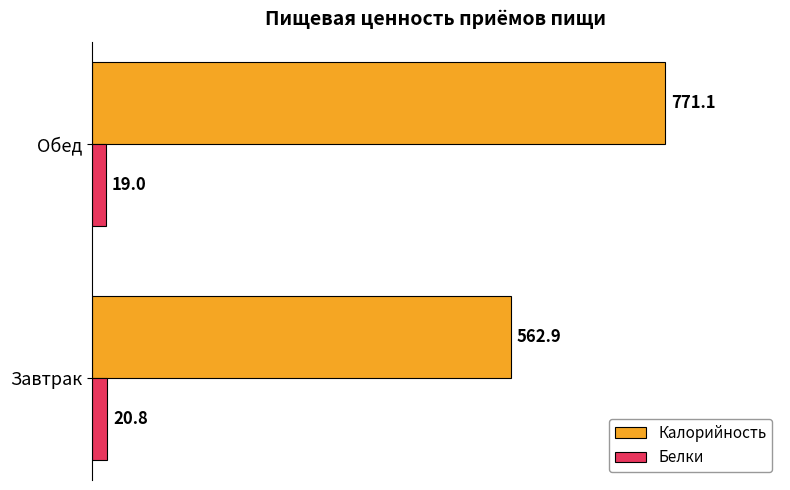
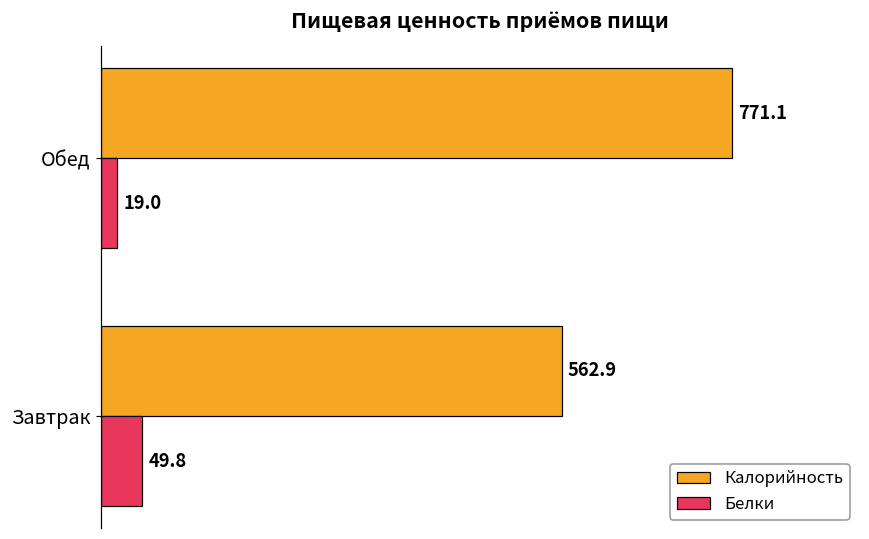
Белки, Завтрак: 20.8 -> 49.8
